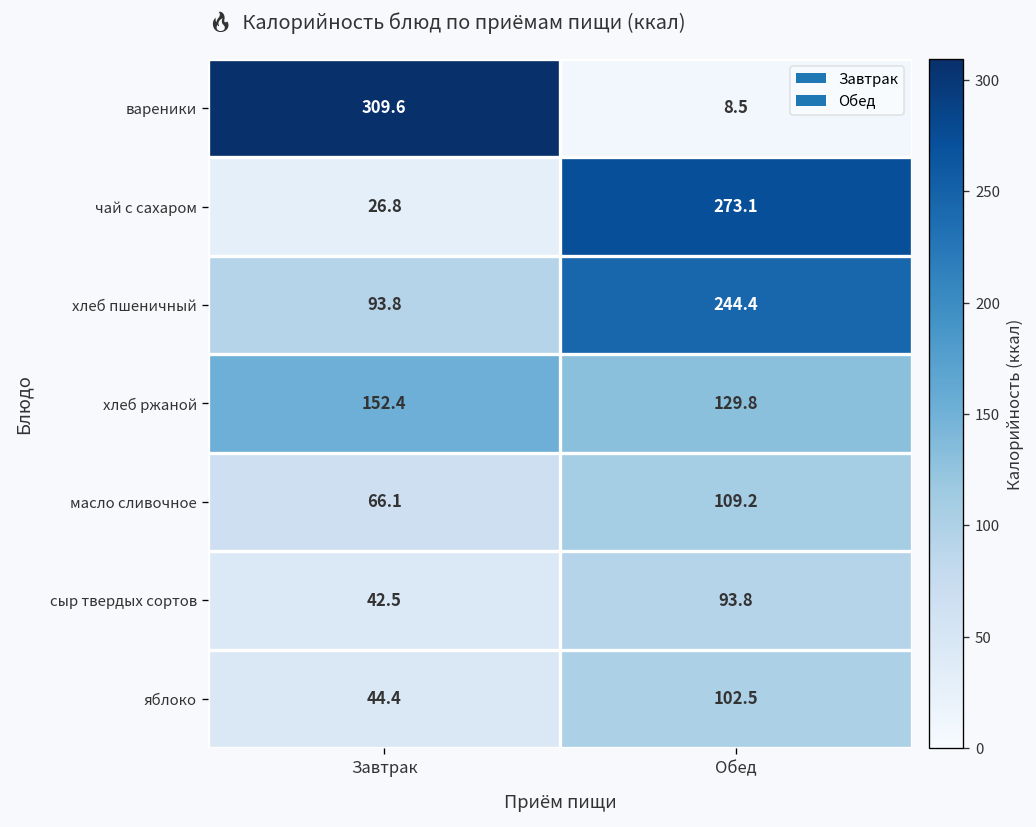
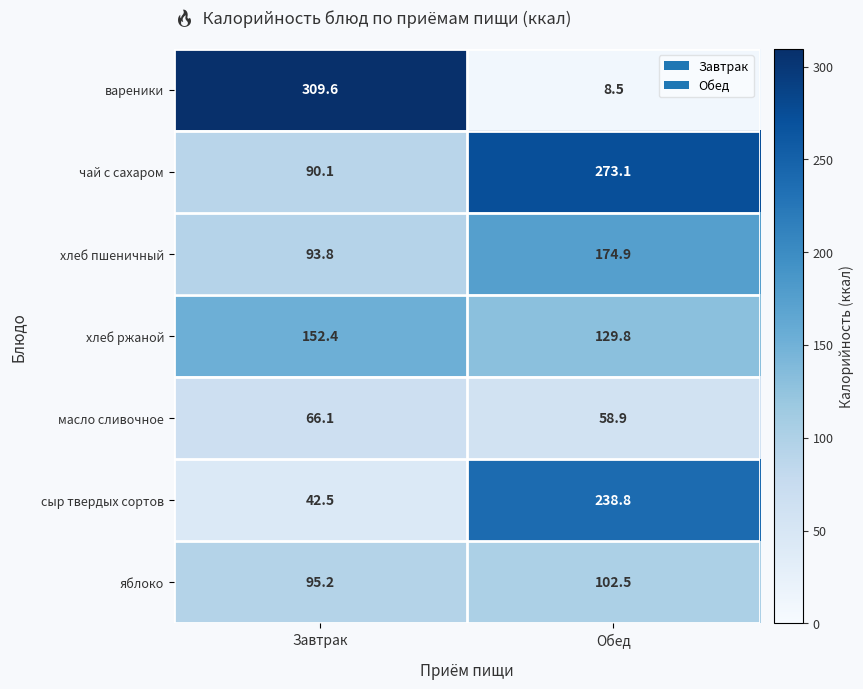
чай с сахаром, Завтрак: 26.8 -> 90.1
хлеб пшеничный, Обед: 244.4 -> 174.9
масло сливочное, Обед: 109.2 -> 58.9
сыр твердых сортов, Обед: 93.8 -> 238.8
яблоко, Завтрак: 44.4 -> 95.2
